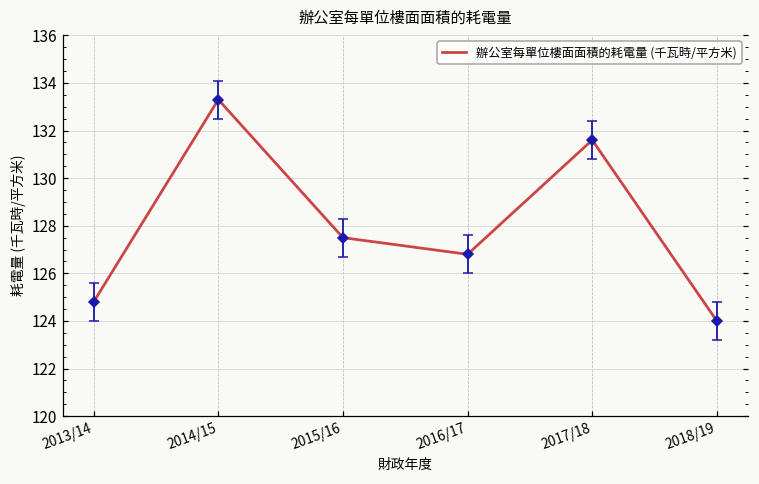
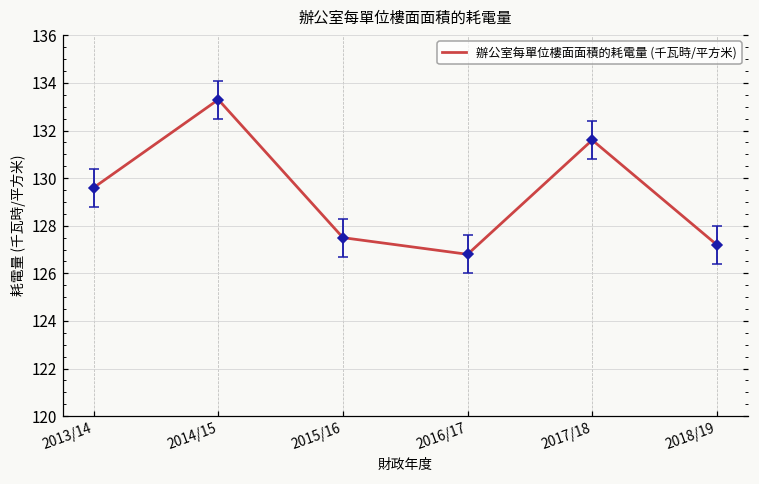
辦公室每單位樓面面積的耗電量 (千瓦時/平方米), 2013/14: 124.8 -> 129.6
辦公室每單位樓面面積的耗電量 (千瓦時/平方米), 2018/19: 124.0 -> 127.2
